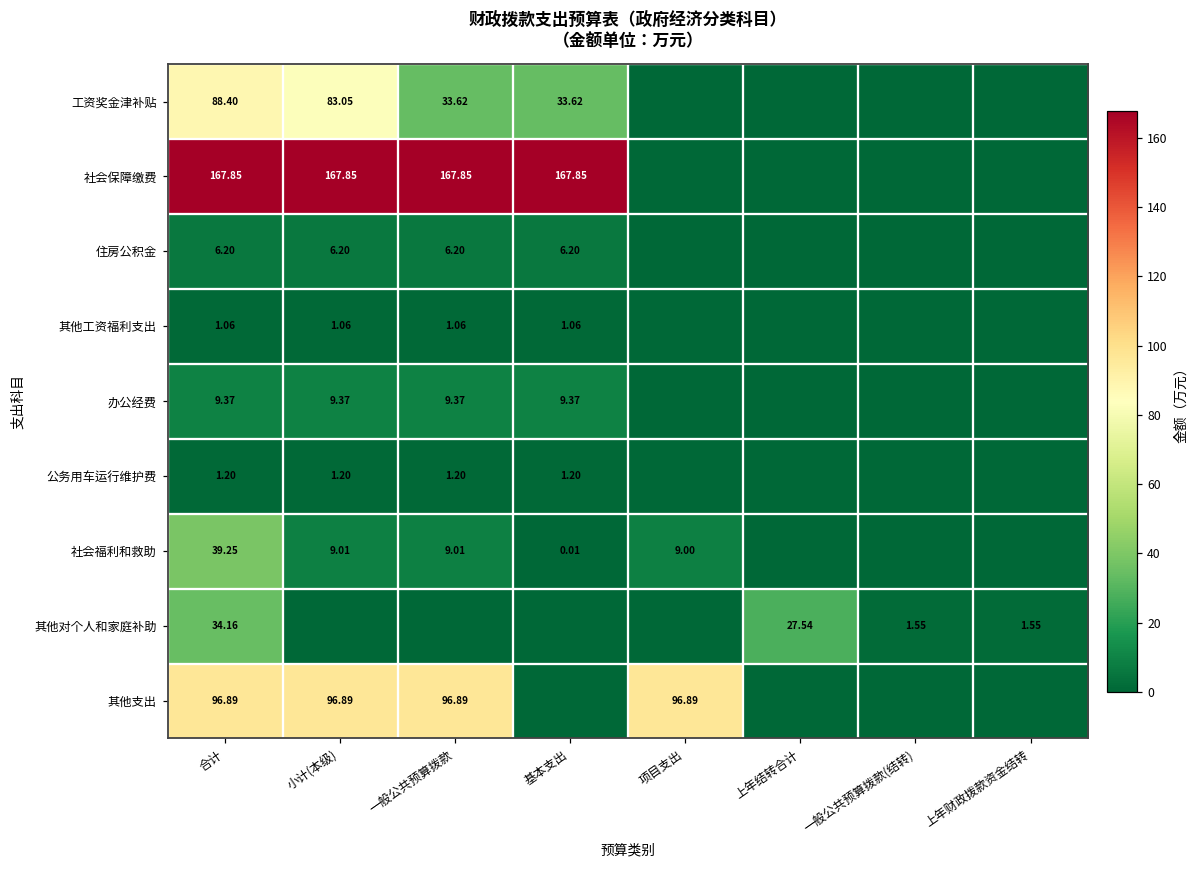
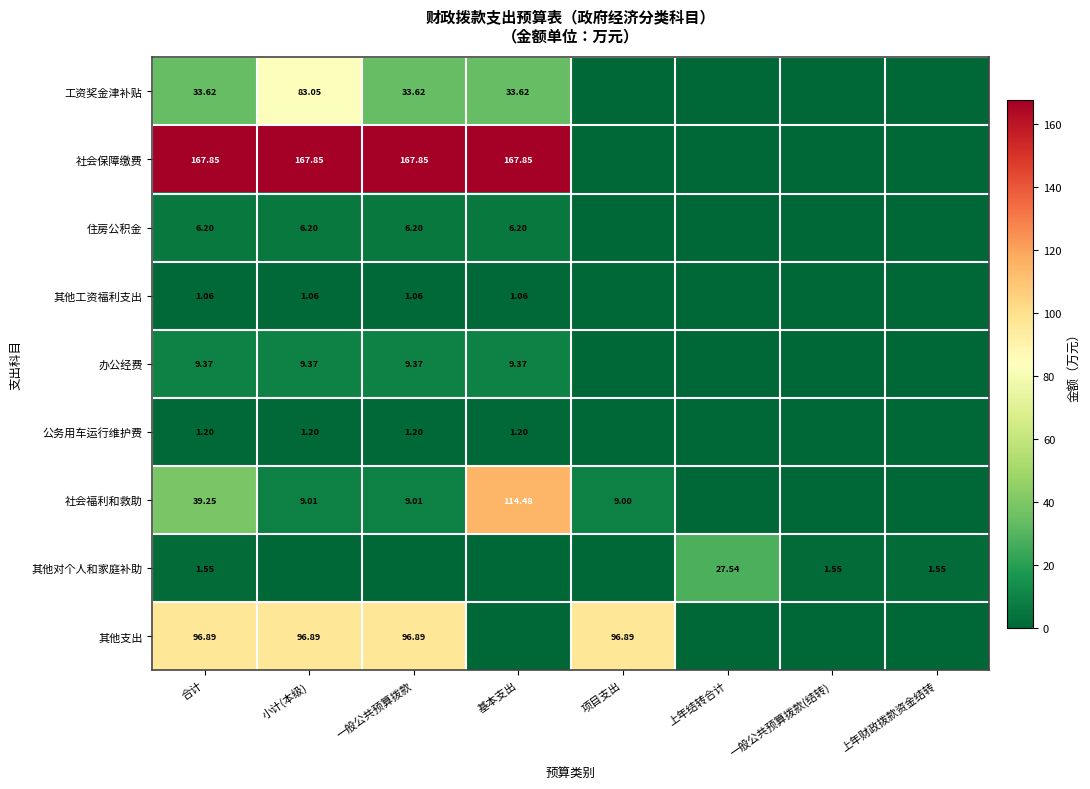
工资奖金津补贴, 合计: 88.40 -> 33.62
社会福利和救助, 基本支出: 0.01 -> 114.48
其他对个人和家庭补助, 合计: 34.16 -> 1.55
